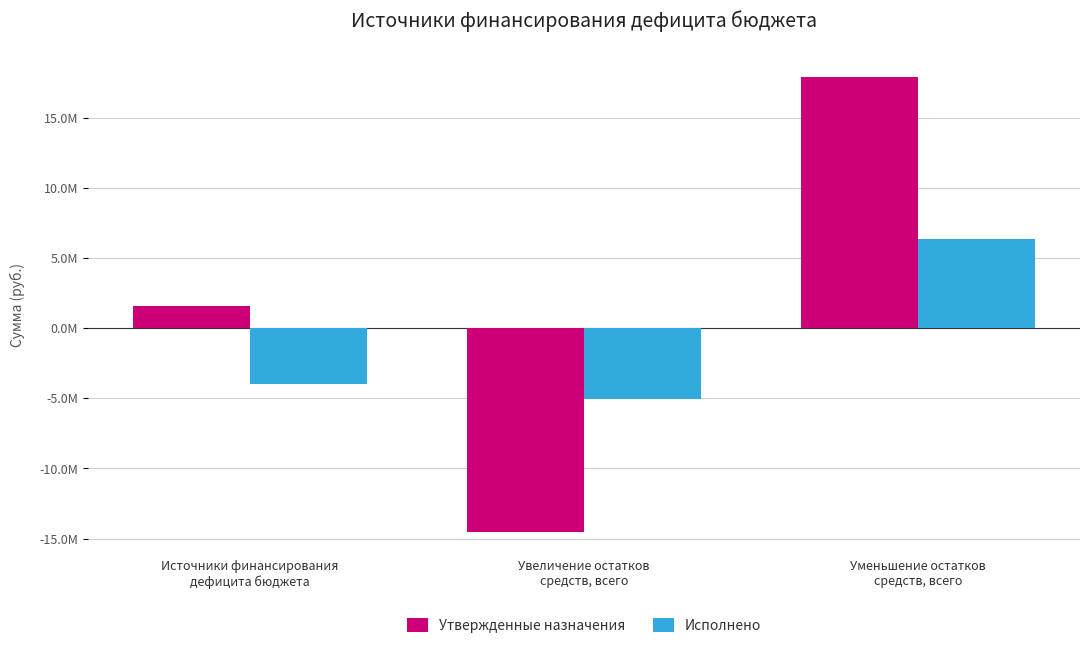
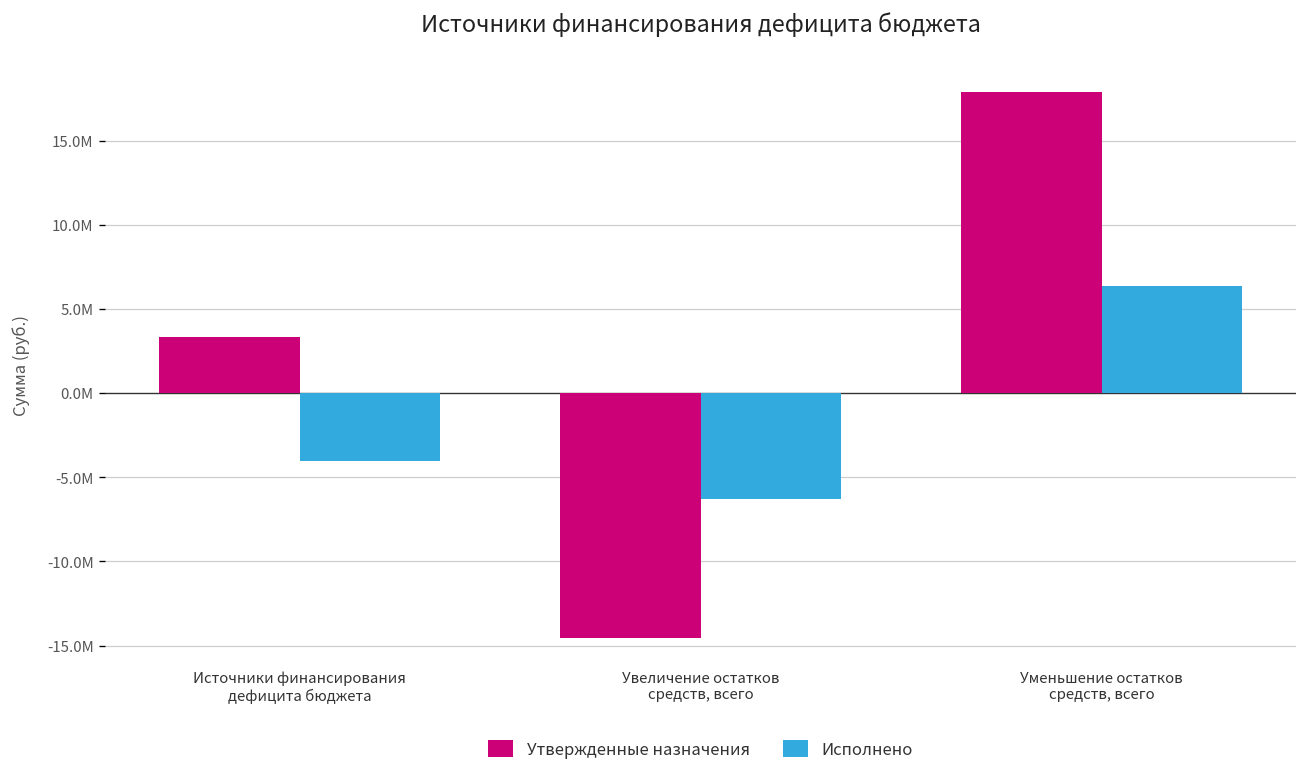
Утвержденные назначения, Источники финансирования дефицита бюджета: 1600000 -> 3300000
Исполнено, Увеличение остатков средств, всего: -5100000 -> -6300000
